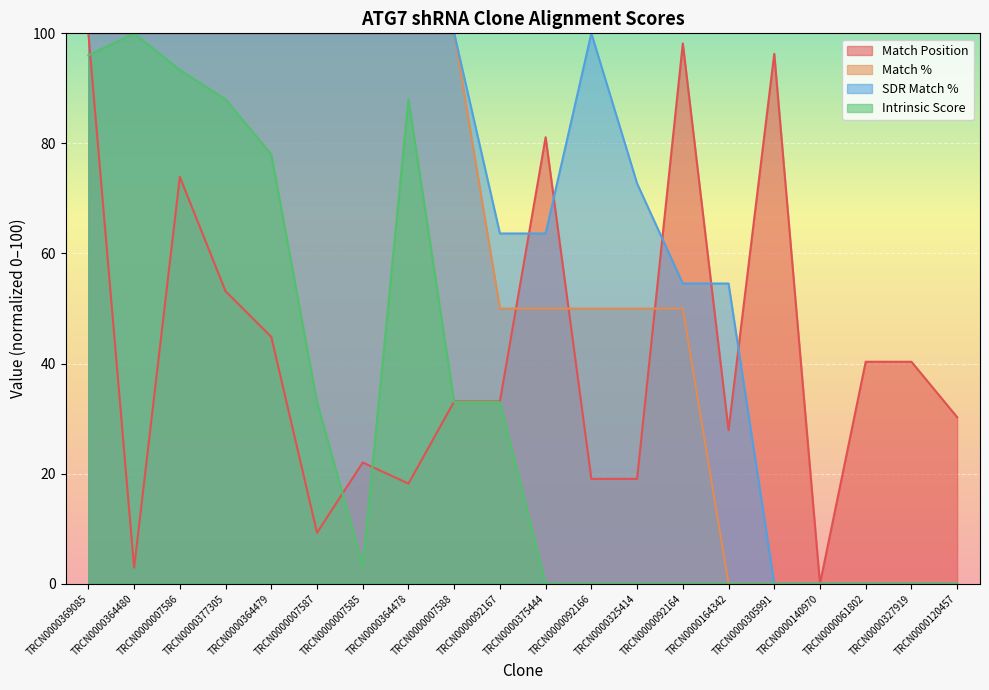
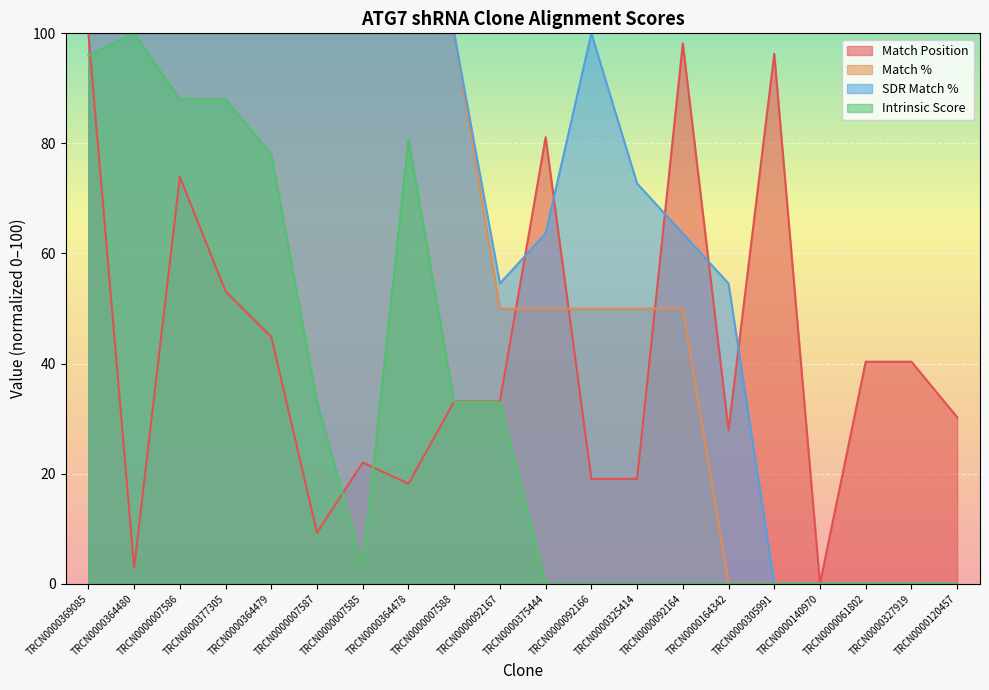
Intrinsic Score, TRCN0000007586: 93 -> 88
Intrinsic Score, TRCN0000364478: 88 -> 81
SDR Match %, TRCN0000092167: 64 -> 55
SDR Match %, TRCN0000092164: 55 -> 64
